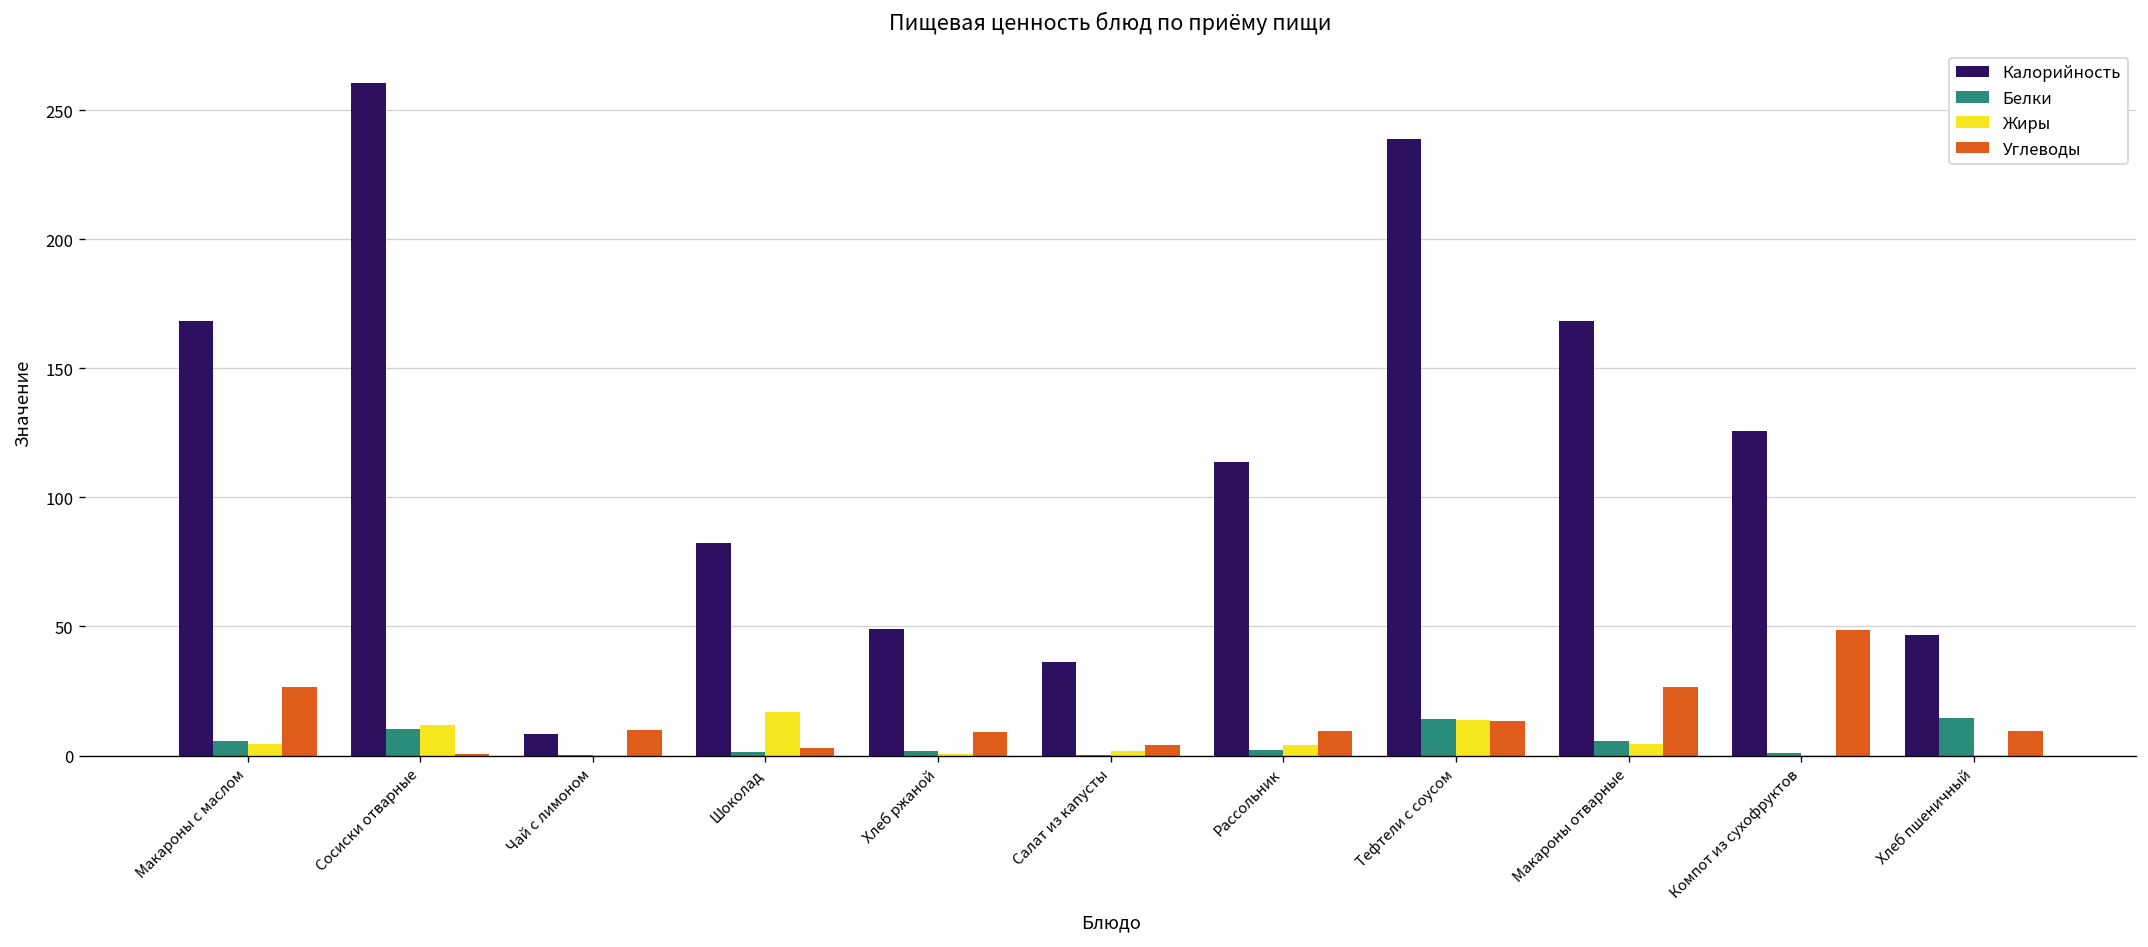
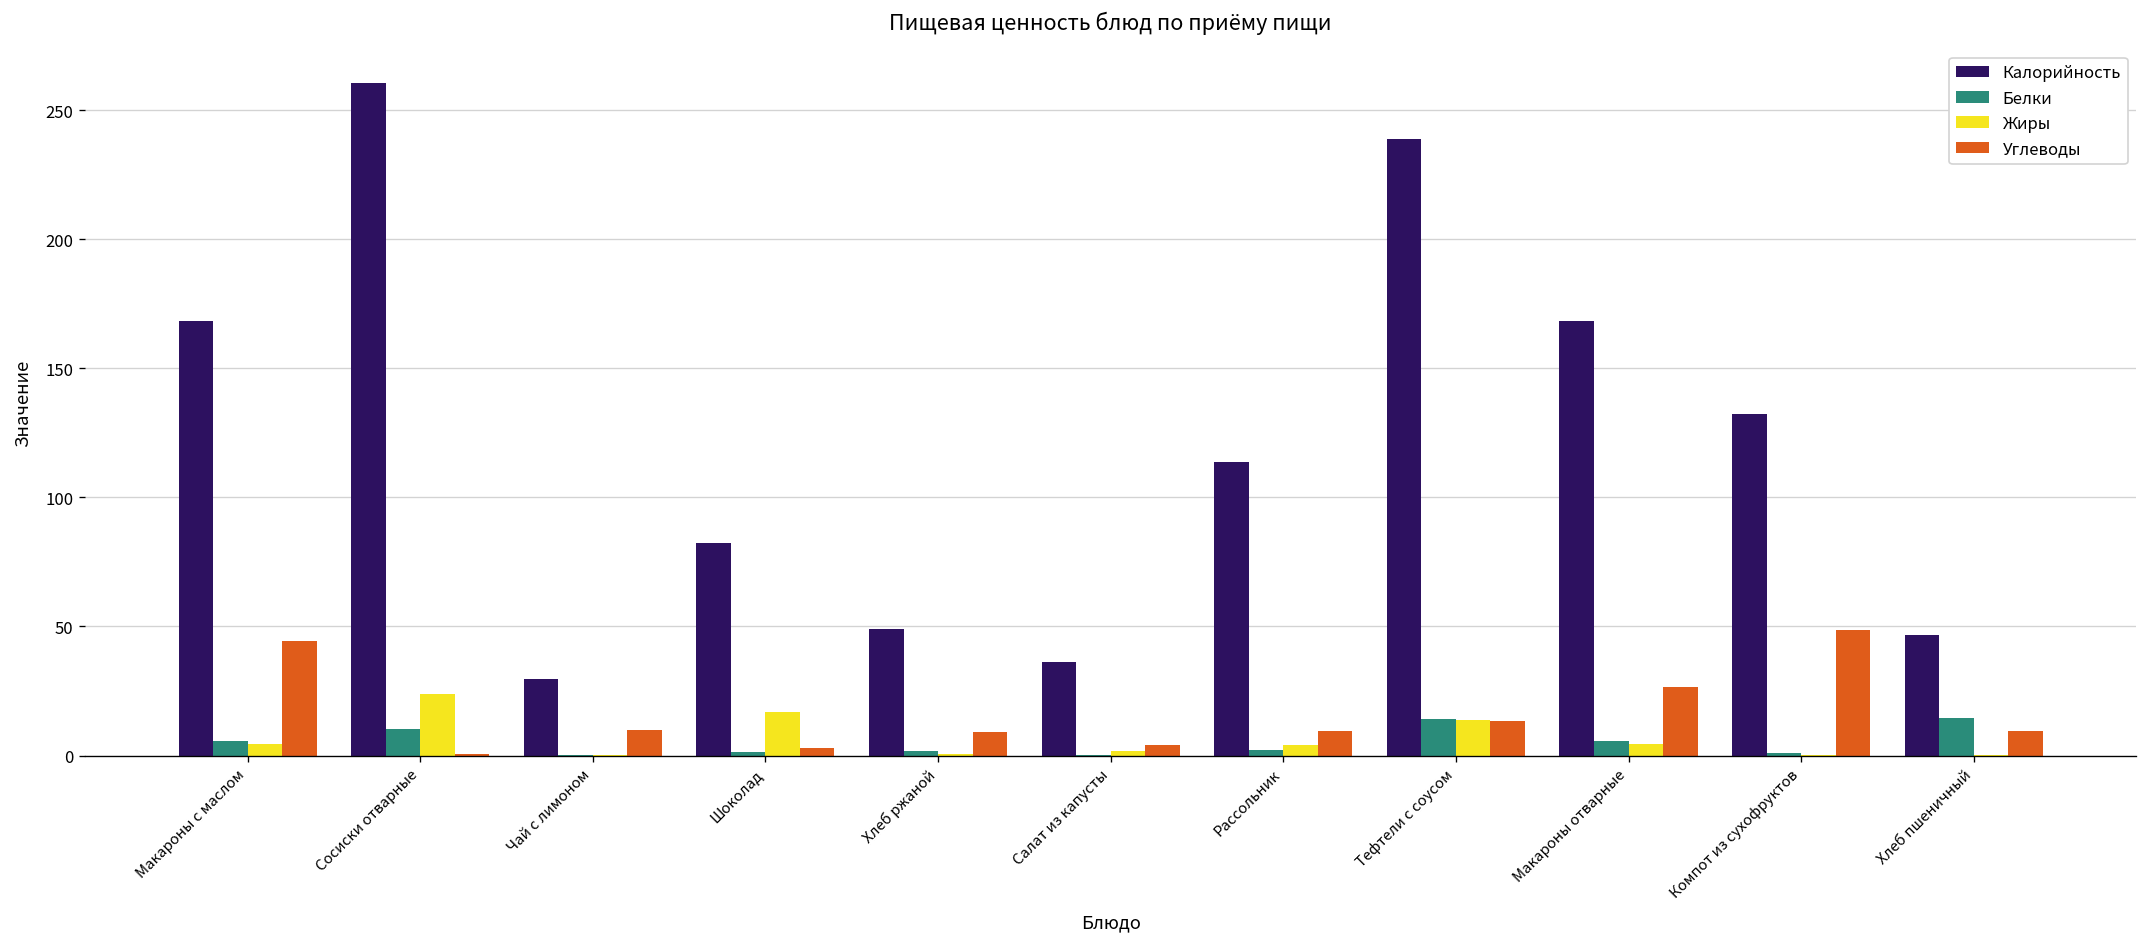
Углеводы, Макароны с маслом: 26 -> 45
Жиры, Сосиски отварные: 12 -> 24
Калорийность, Чай с лимоном: 8 -> 30
Калорийность, Компот из сухофруктов: 126 -> 132
